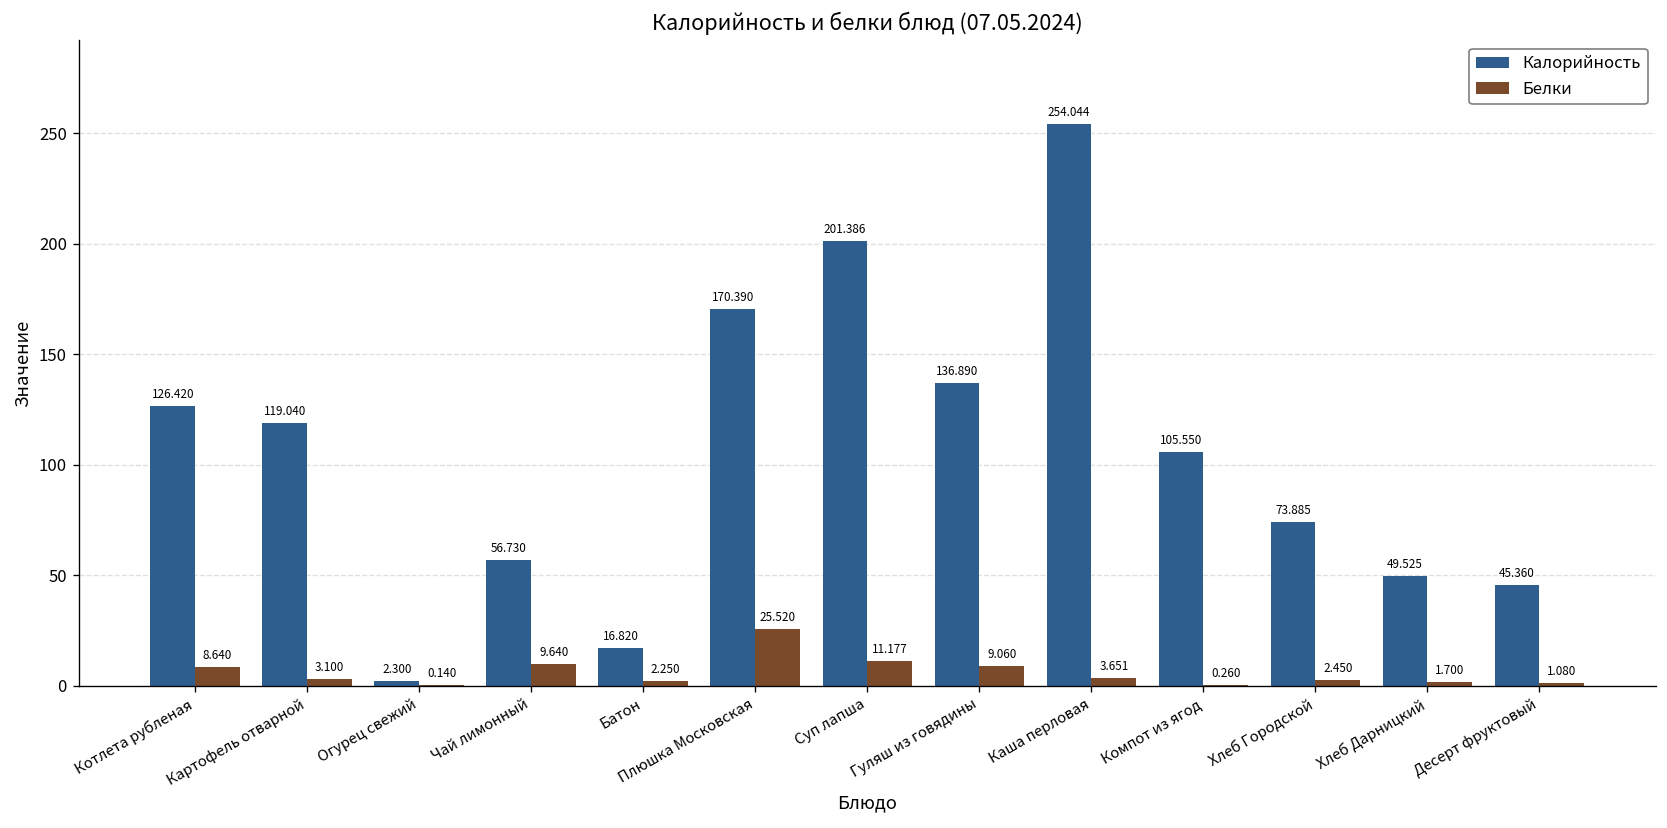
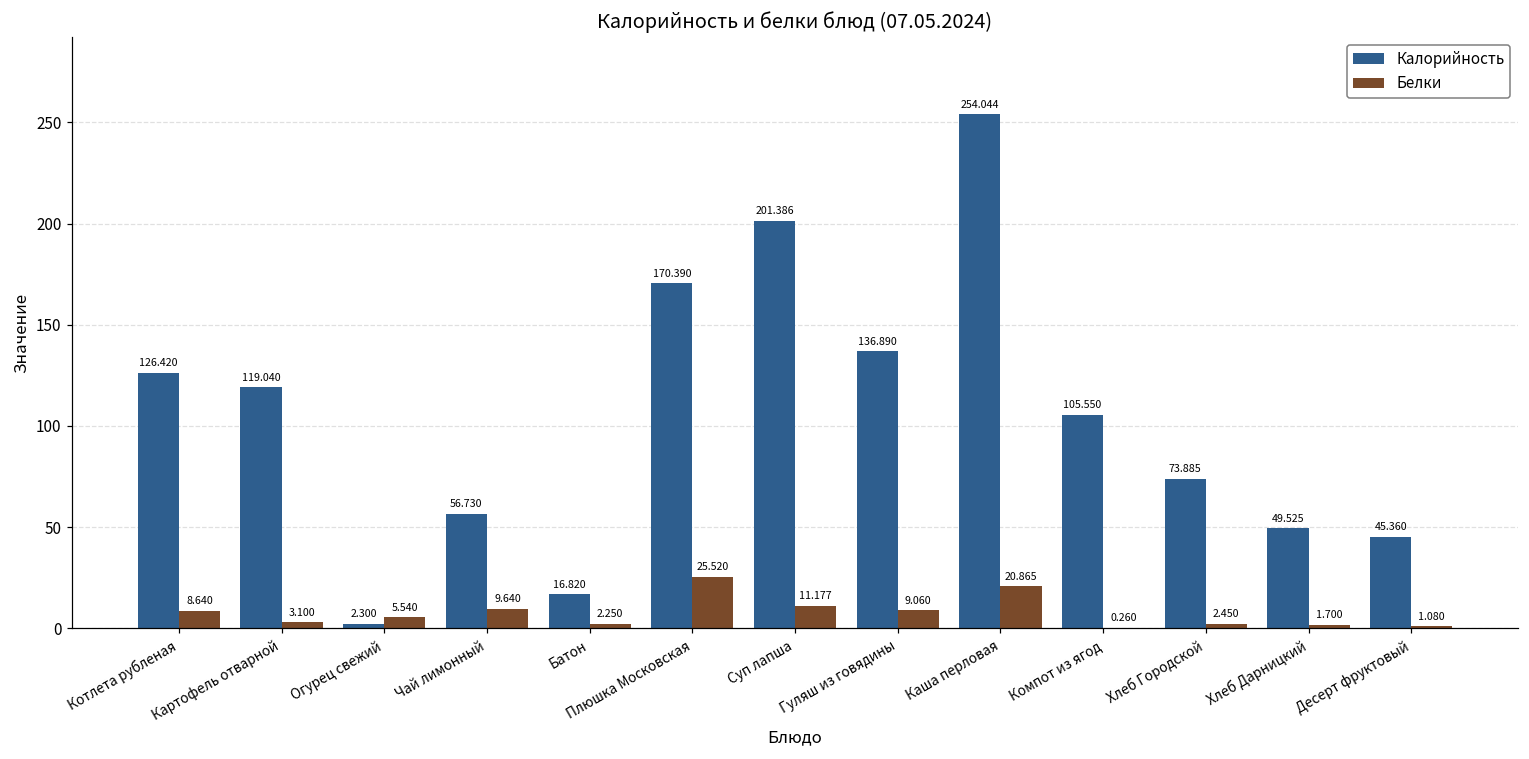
Белки, Огурец свежий: 0.140 -> 5.540
Белки, Каша перловая: 3.651 -> 20.865
